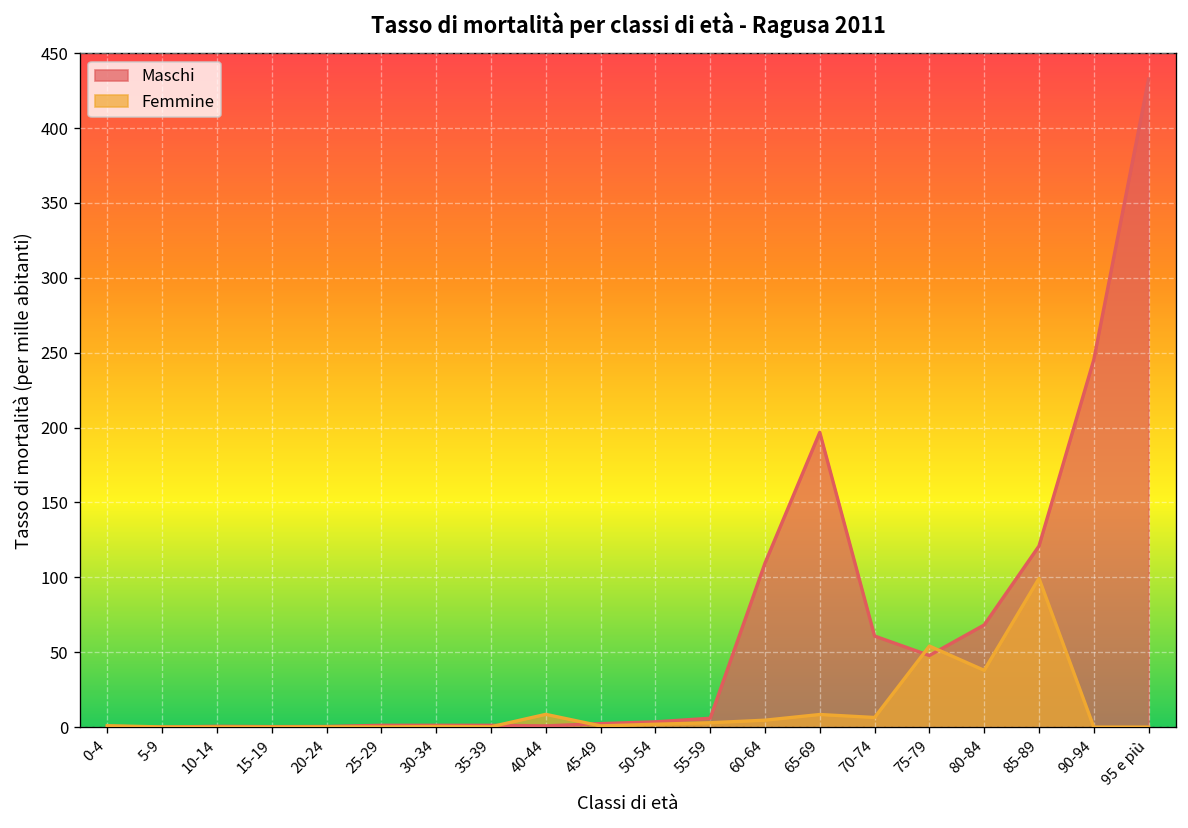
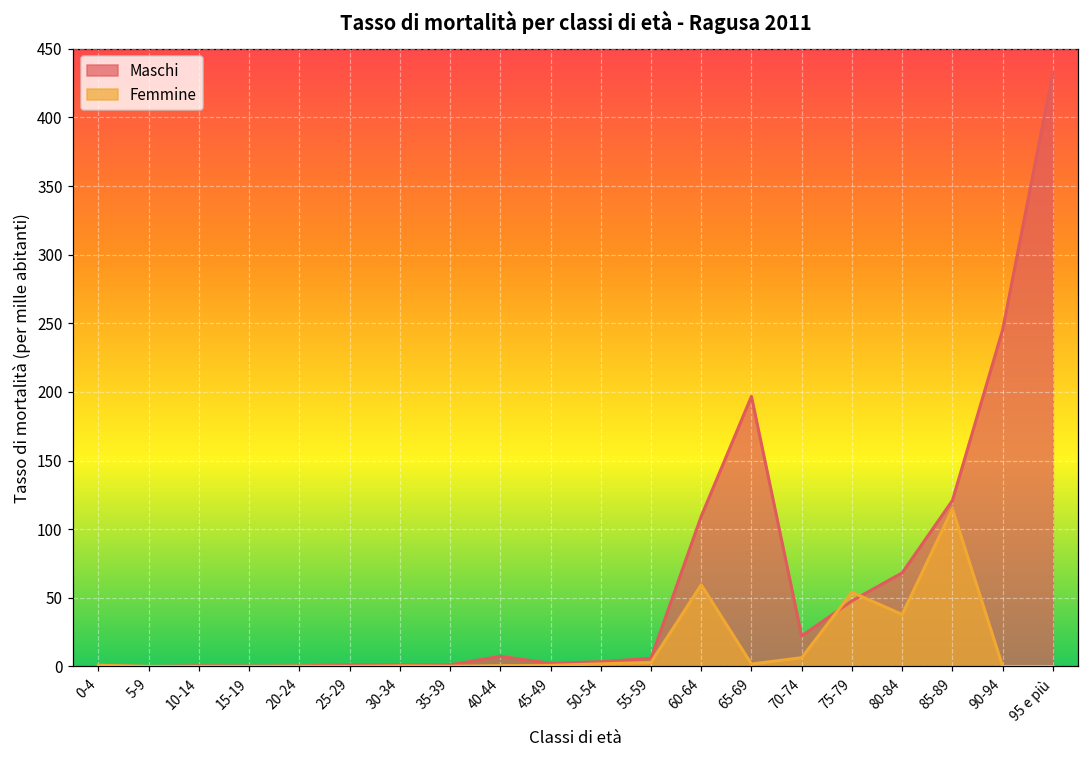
Maschi, 40-44: 1 -> 7
Femmine, 40-44: 9 -> 1
Femmine, 60-64: 5 -> 60
Femmine, 65-69: 8 -> 2
Maschi, 70-74: 61 -> 22
Femmine, 85-89: 99 -> 115
